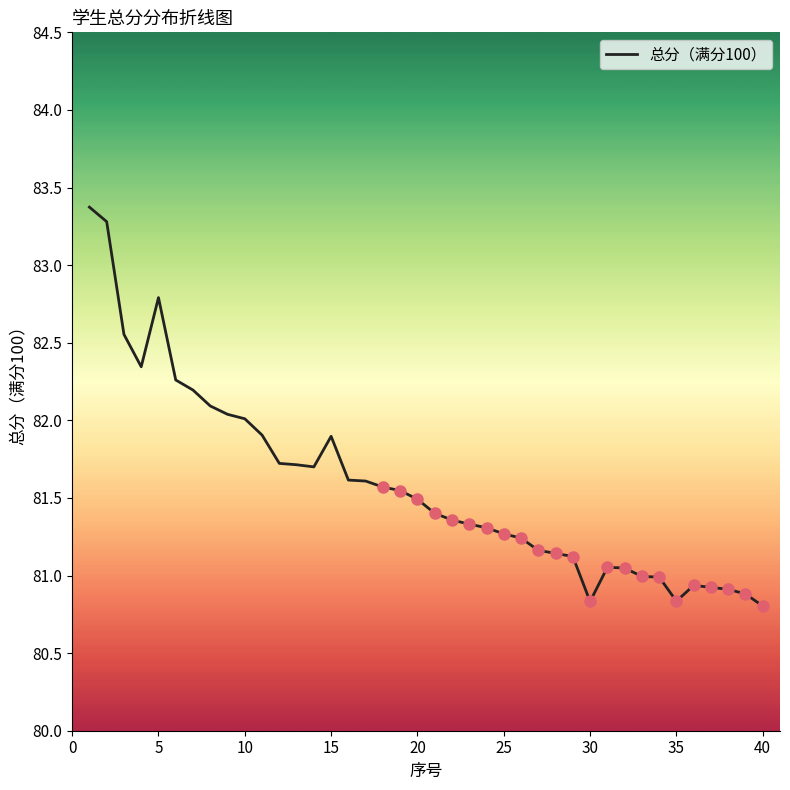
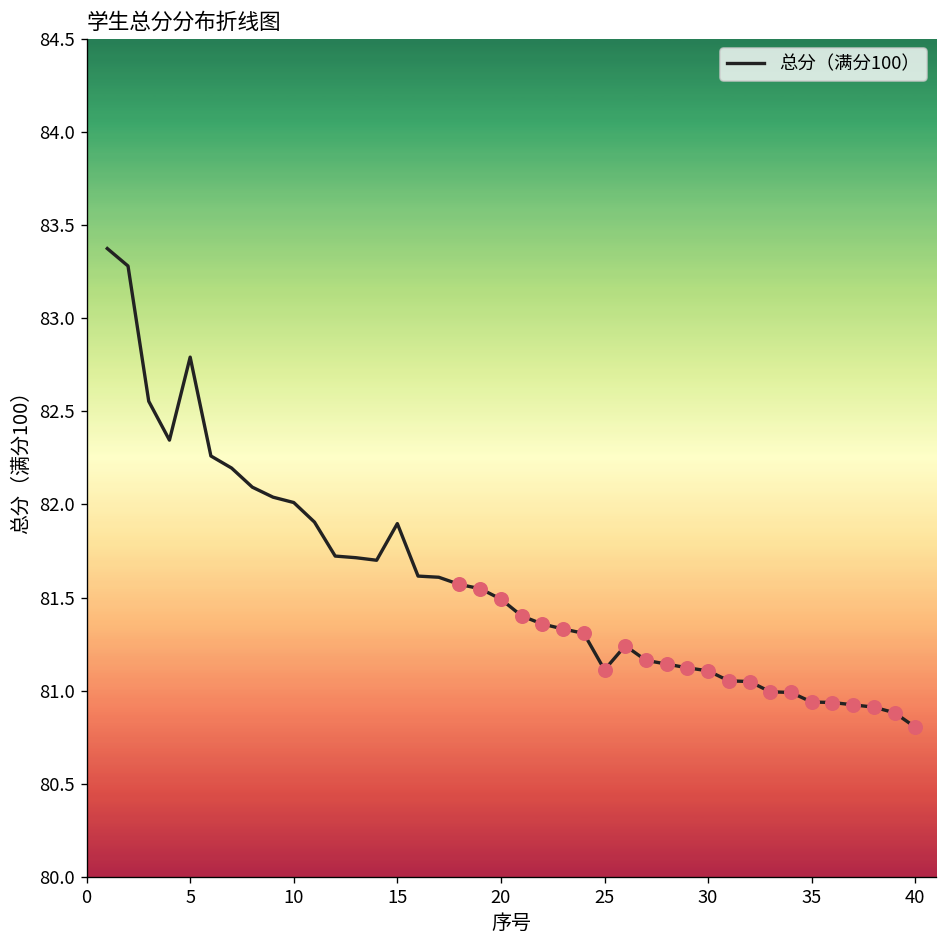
总分（满分100）, 25: 81.27 -> 81.11
总分（满分100）, 30: 80.83 -> 81.11
总分（满分100）, 35: 80.83 -> 80.94
